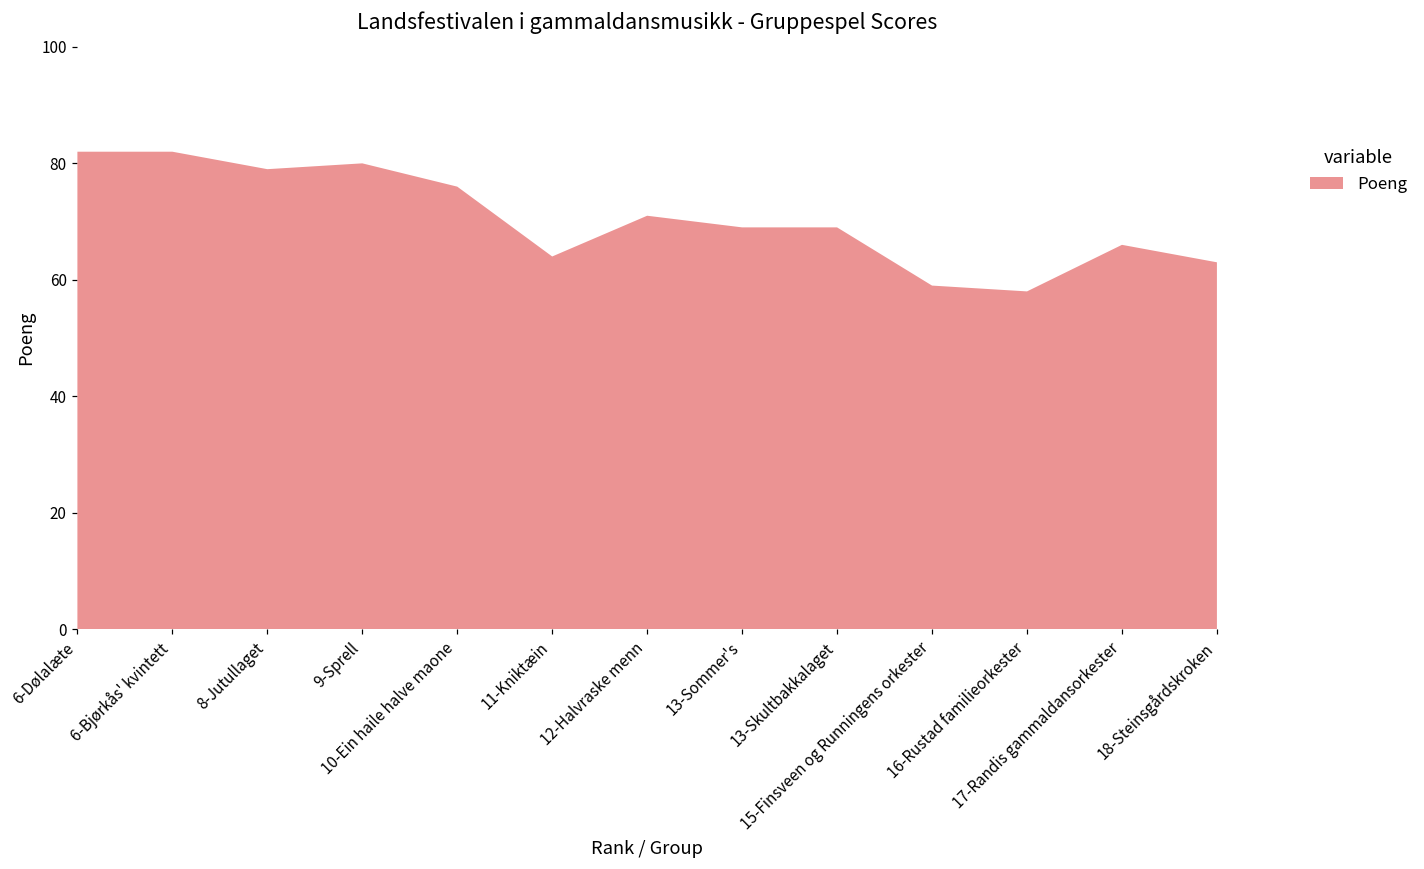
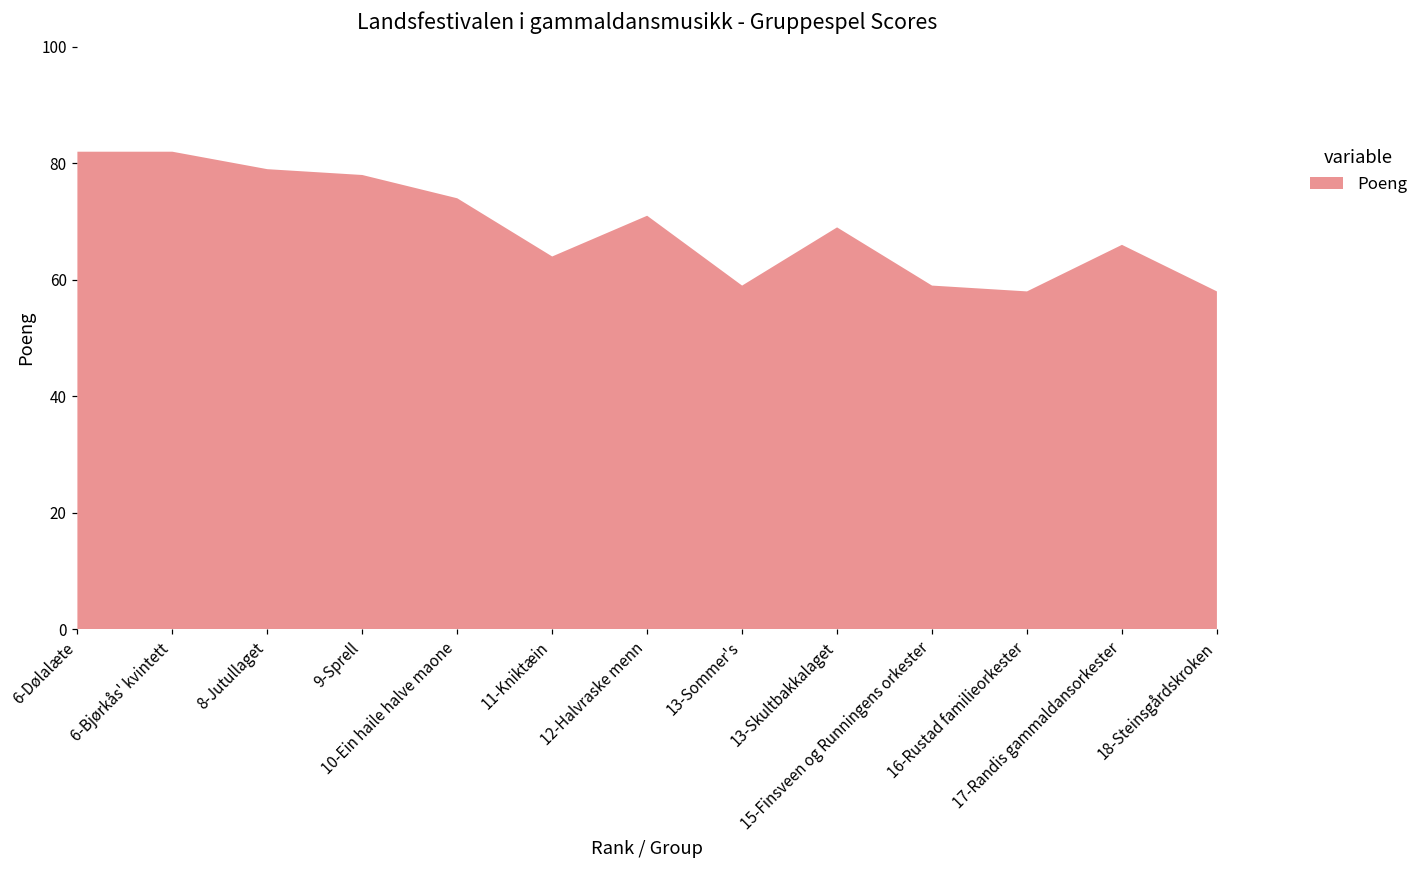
9-Sprell: 80 -> 78
10-Ein haile halve maone: 76 -> 74
13-Sommer's: 69 -> 59
18-Steinsgårdskroken: 63 -> 58
